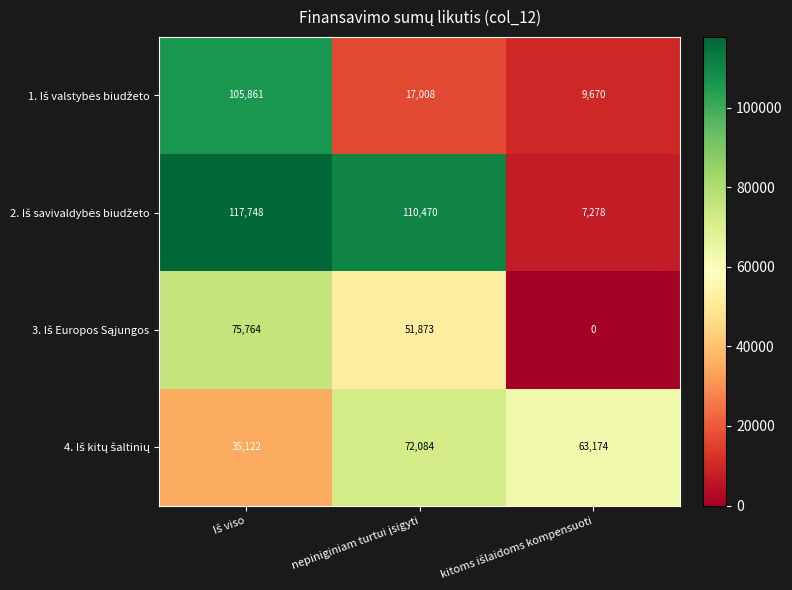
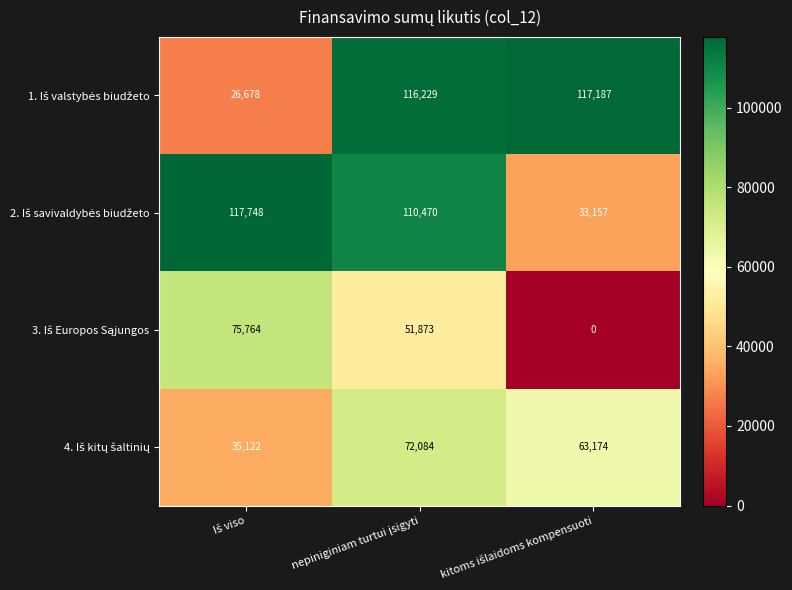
1. Iš valstybės biudžeto, Iš viso: 105,861 -> 26,678
1. Iš valstybės biudžeto, nepiniginiam turtui įsigyti: 17,008 -> 116,229
1. Iš valstybės biudžeto, kitoms išlaidoms kompensuoti: 9,670 -> 117,187
2. Iš savivaldybės biudžeto, kitoms išlaidoms kompensuoti: 7,278 -> 33,157
